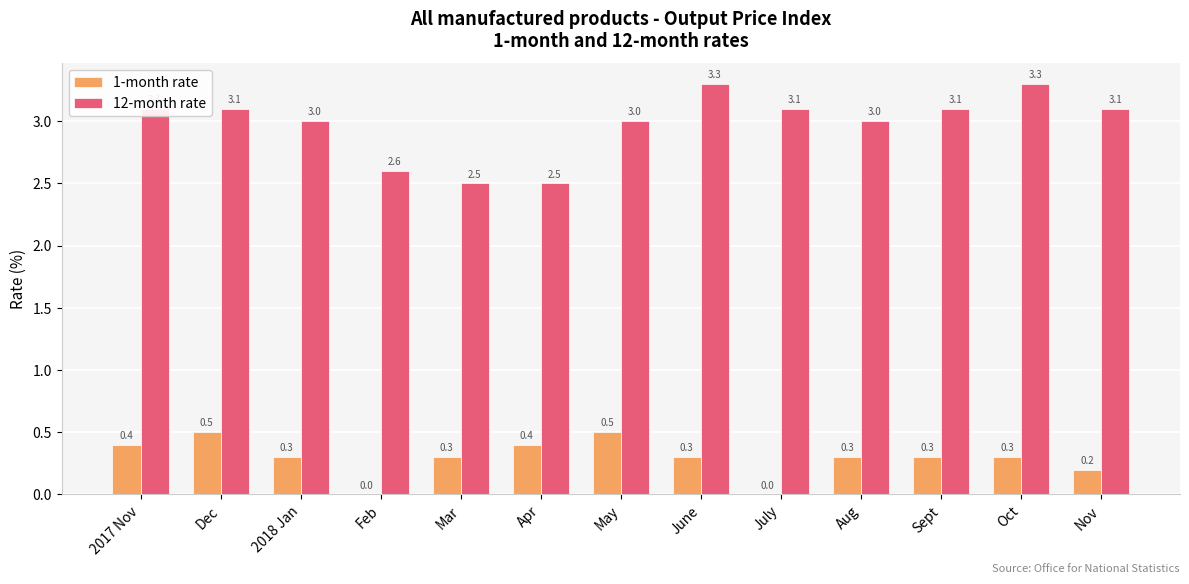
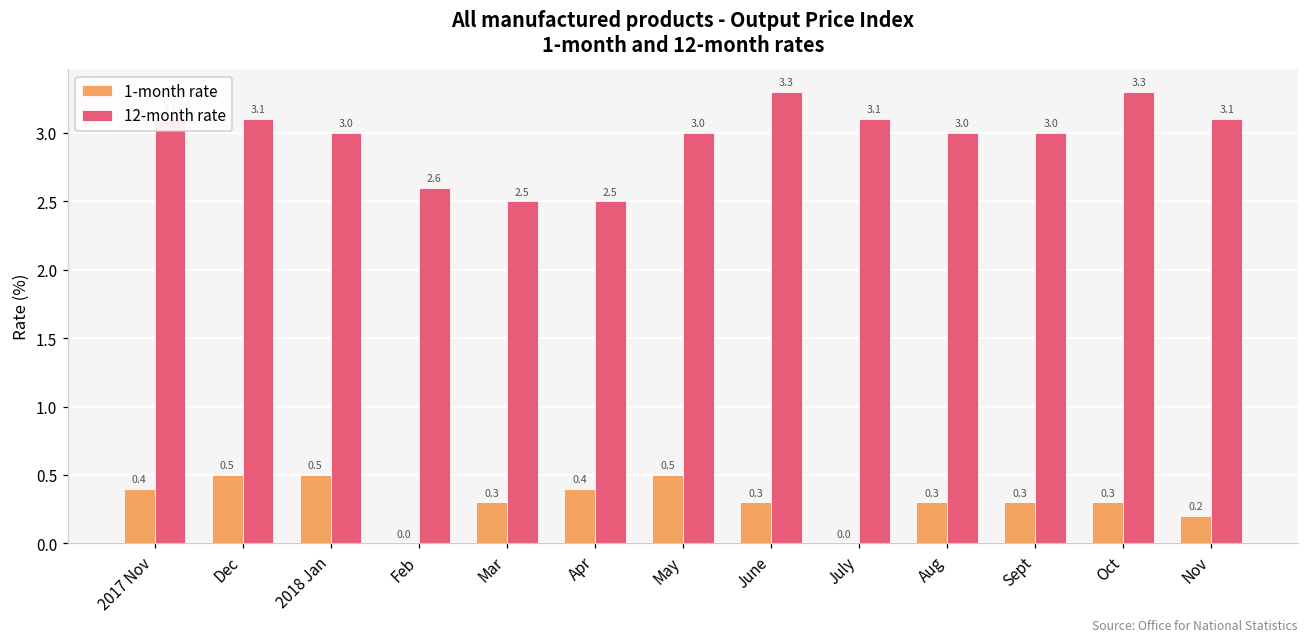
1-month rate, 2018 Jan: 0.3 -> 0.5
12-month rate, Sept: 3.1 -> 3.0
